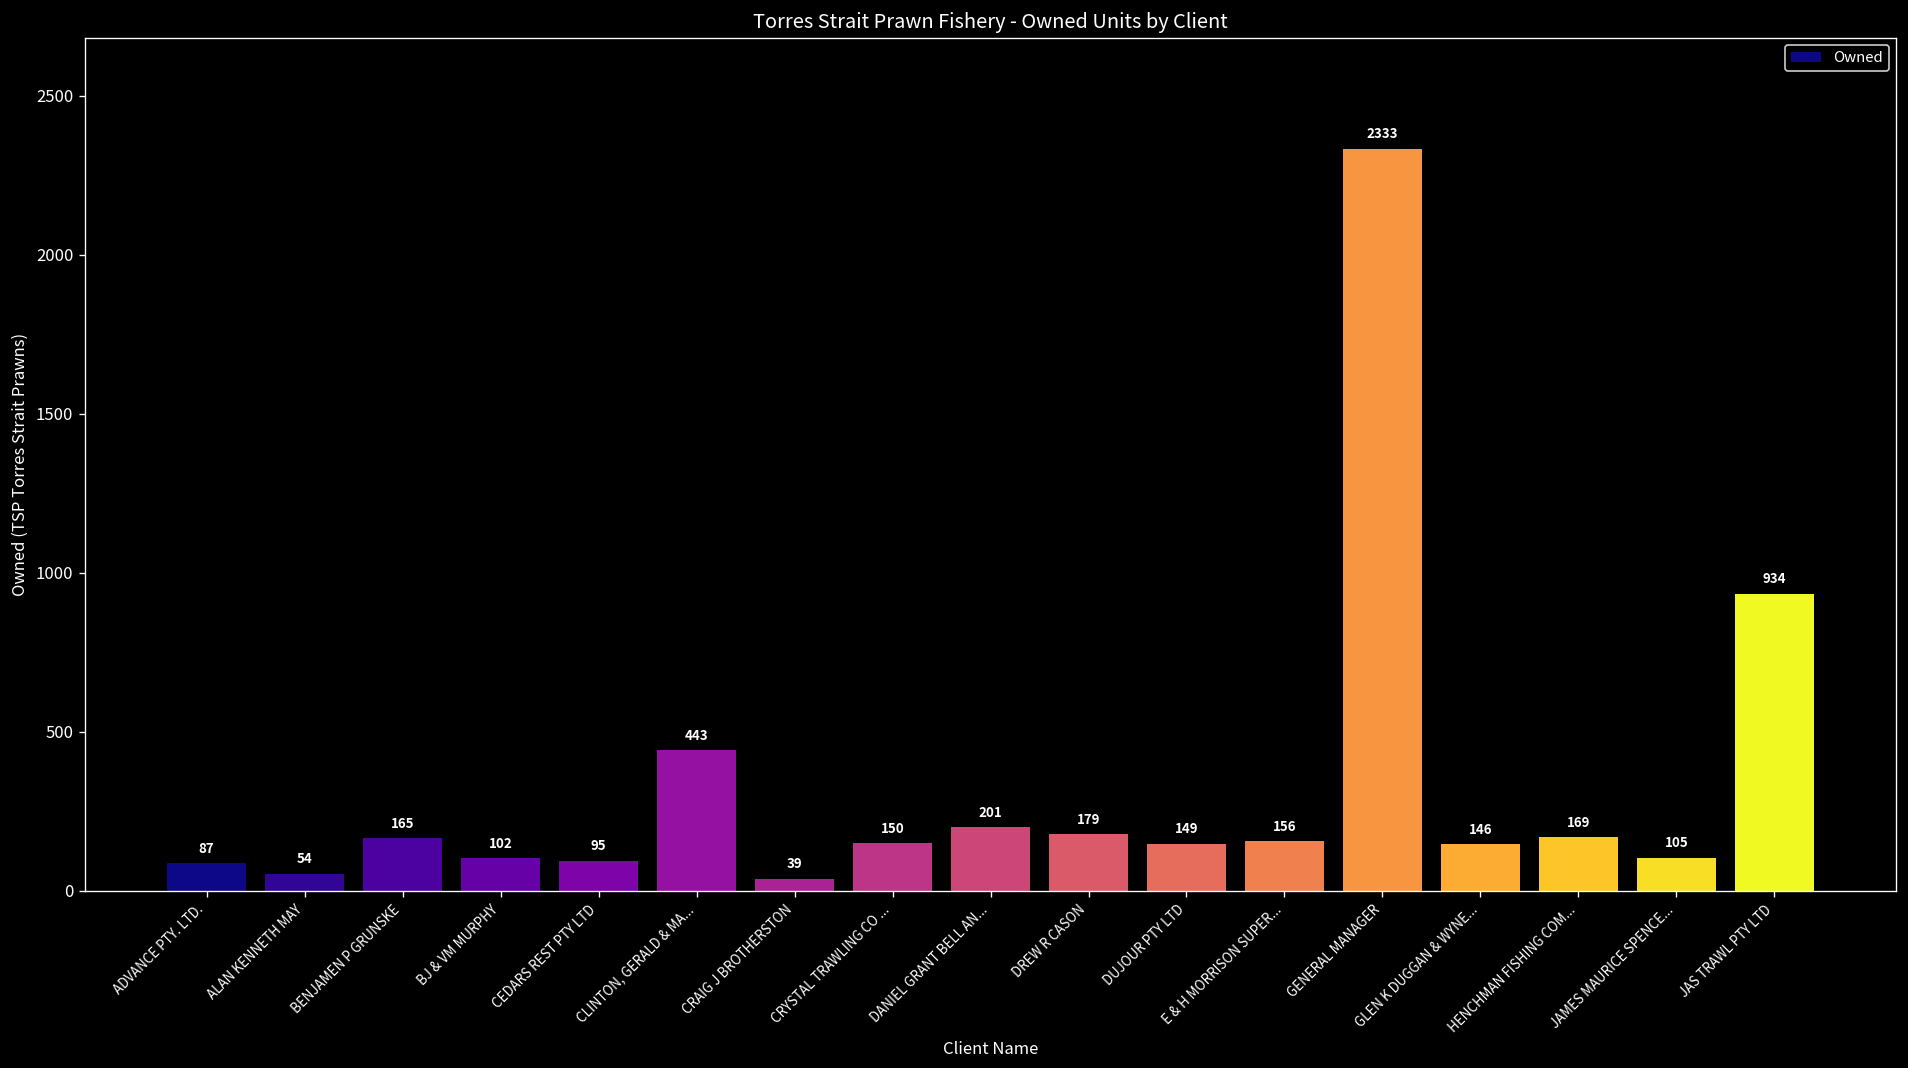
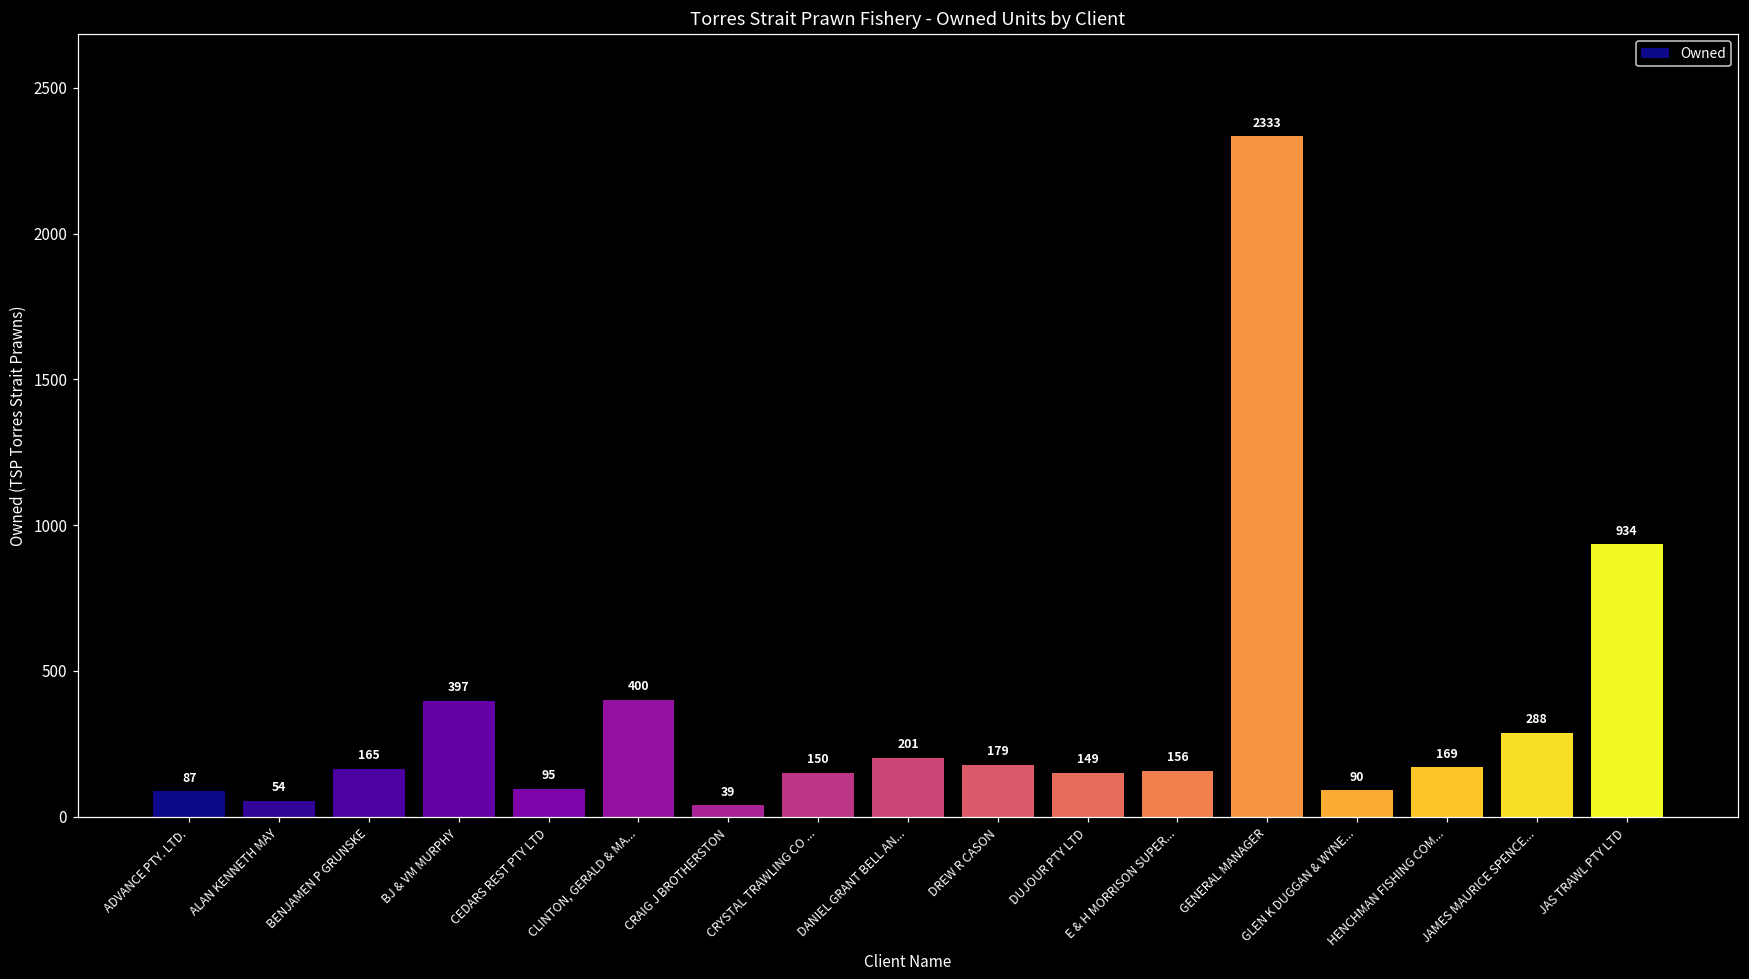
BJ & VM MURPHY: 102 -> 397
CLINTON, GERALD & MA...: 443 -> 400
GLEN K DUGGAN & WYNE...: 146 -> 90
JAMES MAURICE SPENCE...: 105 -> 288
